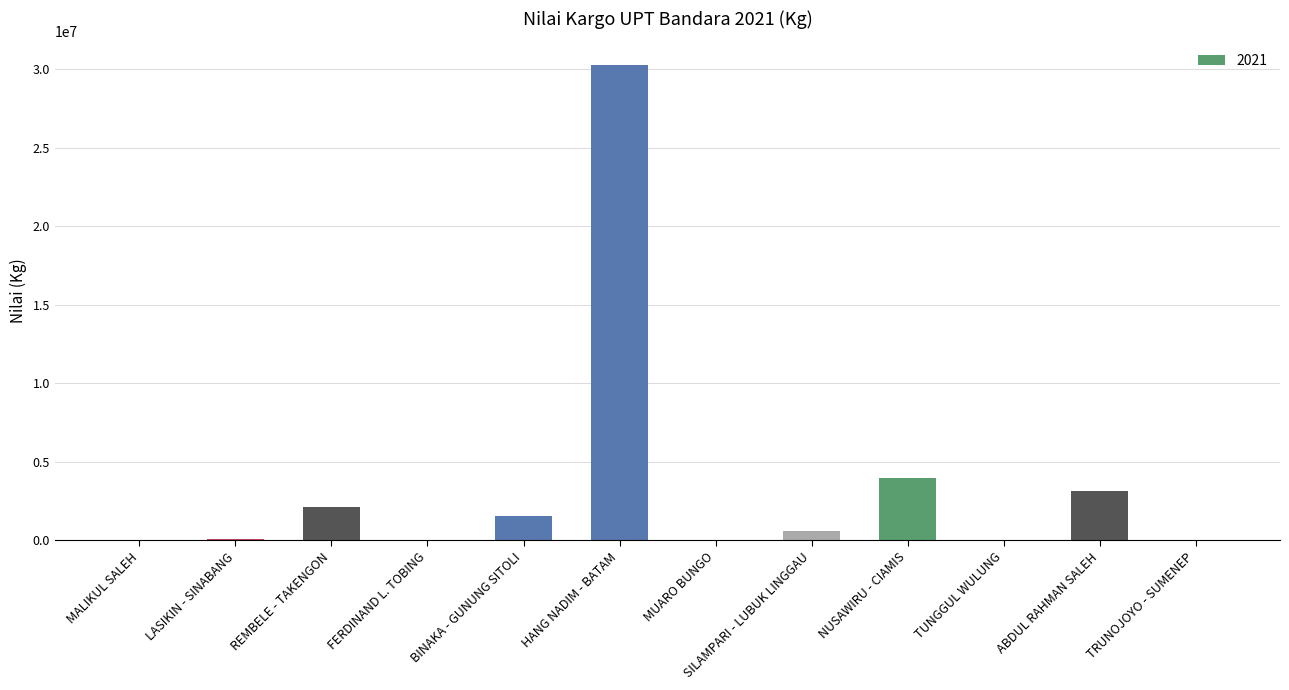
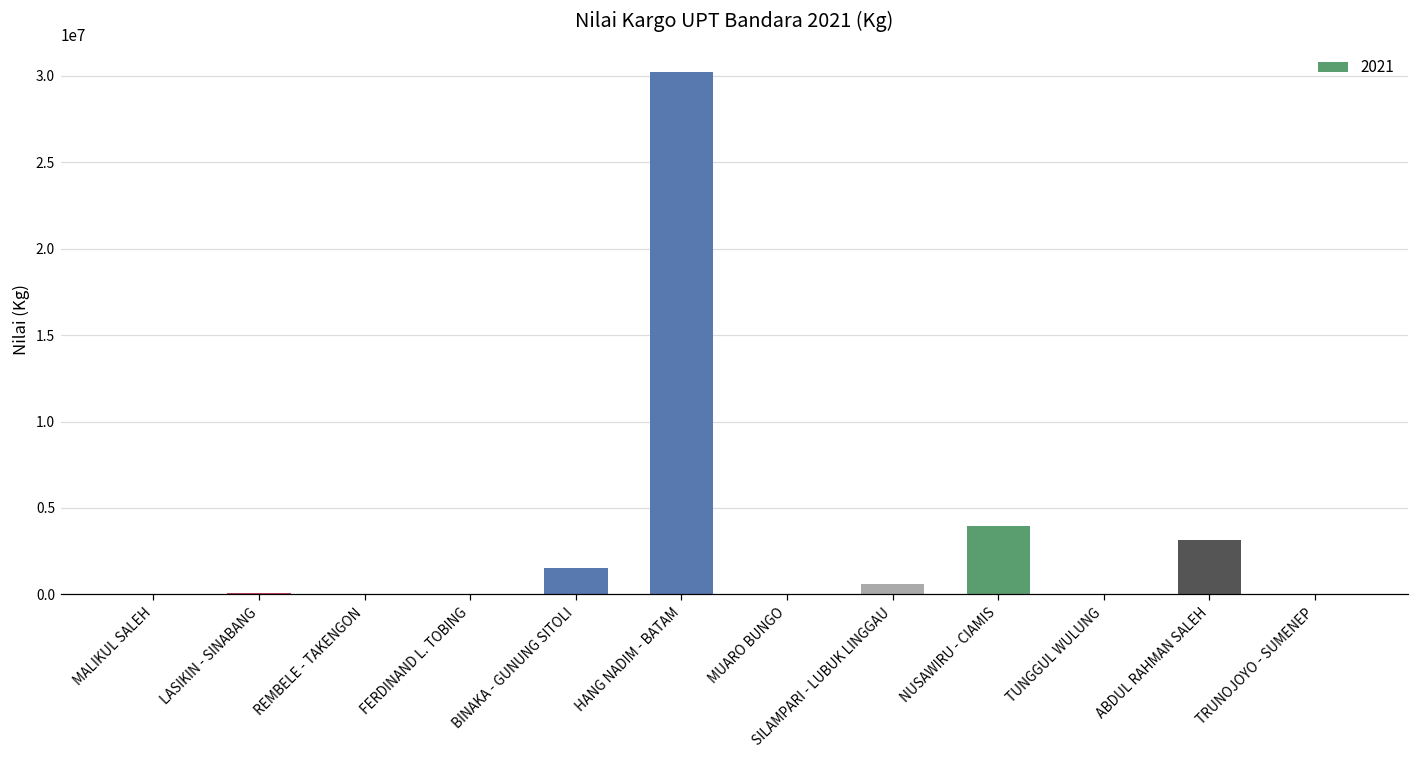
REMBELE - TAKENGON: 2100000 -> 0
